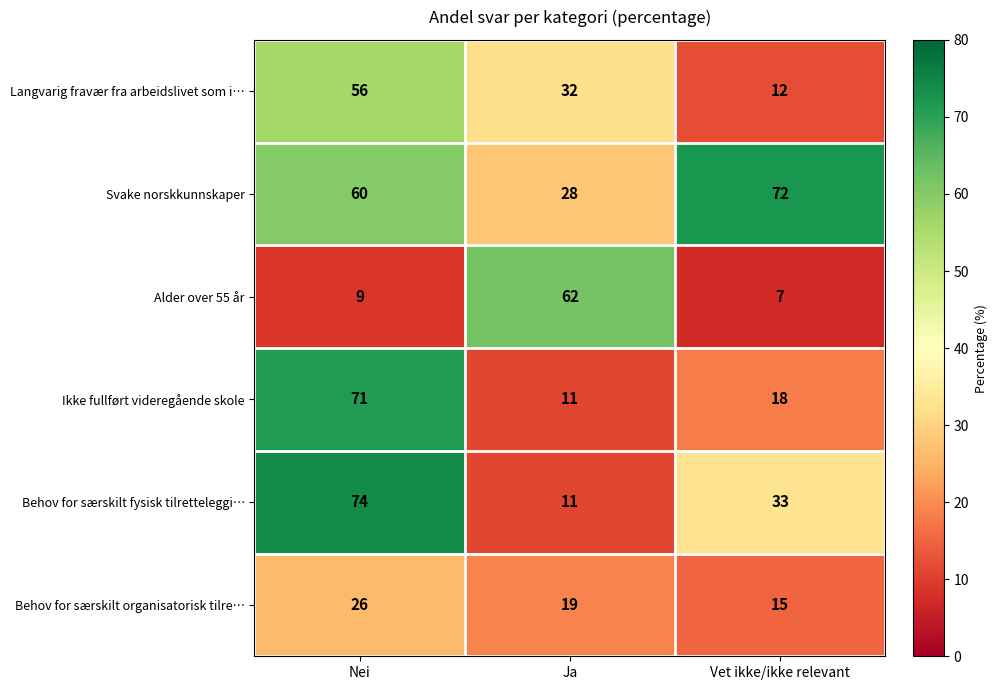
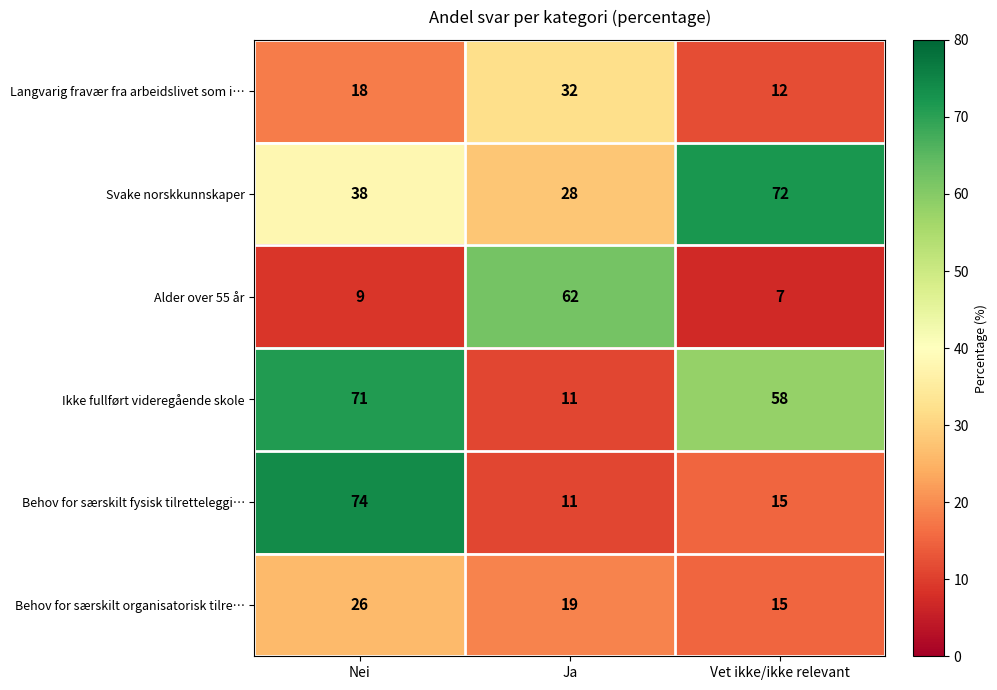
Langvarig fravær fra arbeidslivet som i…, Nei: 56 -> 18
Svake norskkunnskaper, Nei: 60 -> 38
Ikke fullført videregående skole, Vet ikke/ikke relevant: 18 -> 58
Behov for særskilt fysisk tilretteleggi…, Vet ikke/ikke relevant: 33 -> 15
